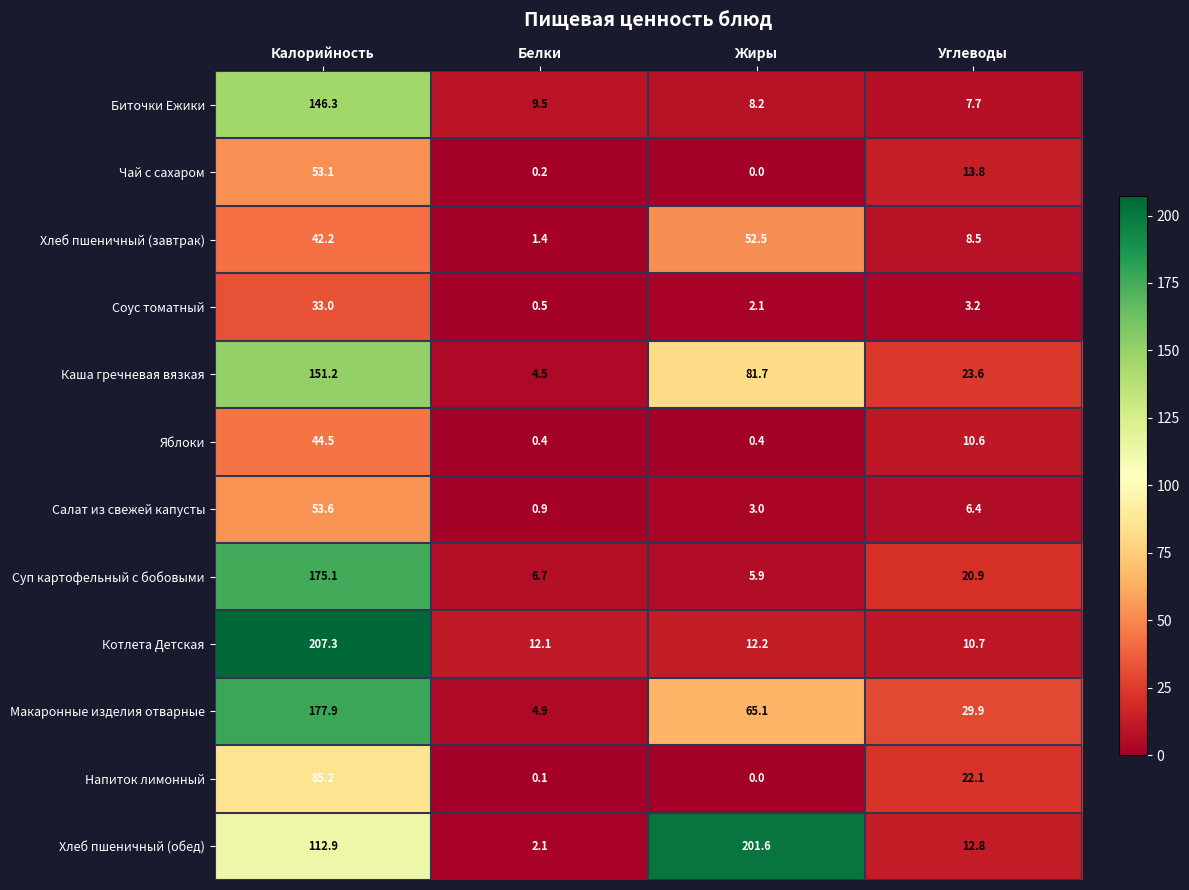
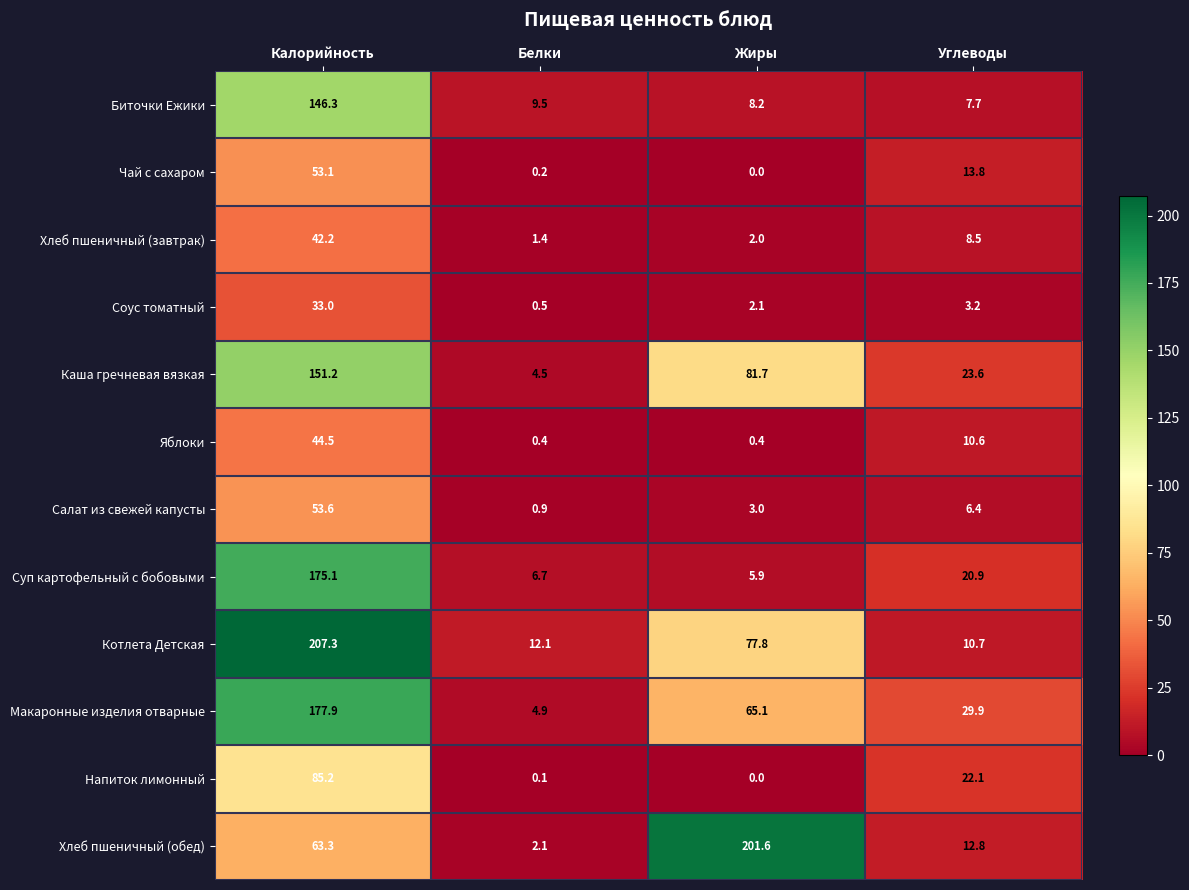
Хлеб пшеничный (завтрак), Жиры: 52.5 -> 2.0
Котлета Детская, Жиры: 12.2 -> 77.8
Хлеб пшеничный (обед), Калорийность: 112.9 -> 63.3
